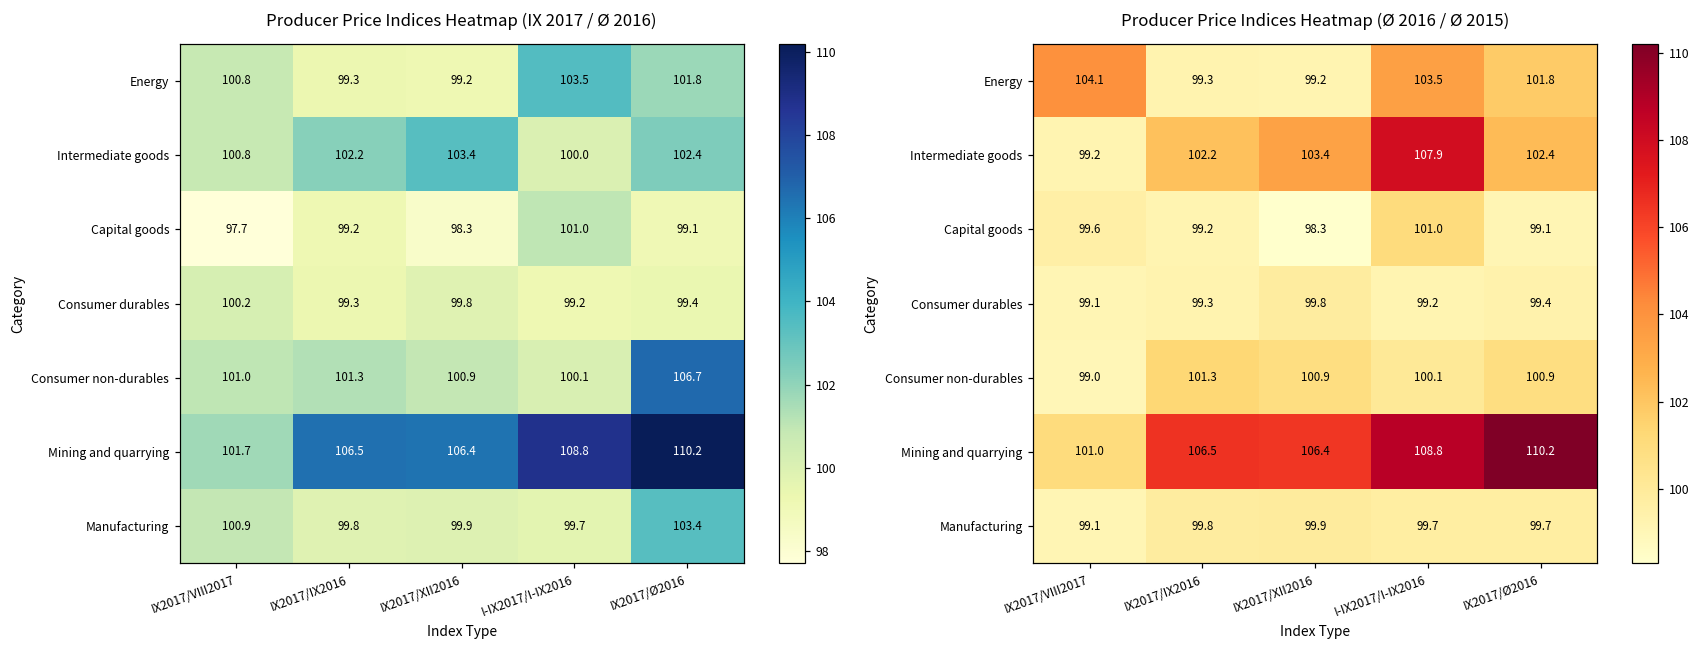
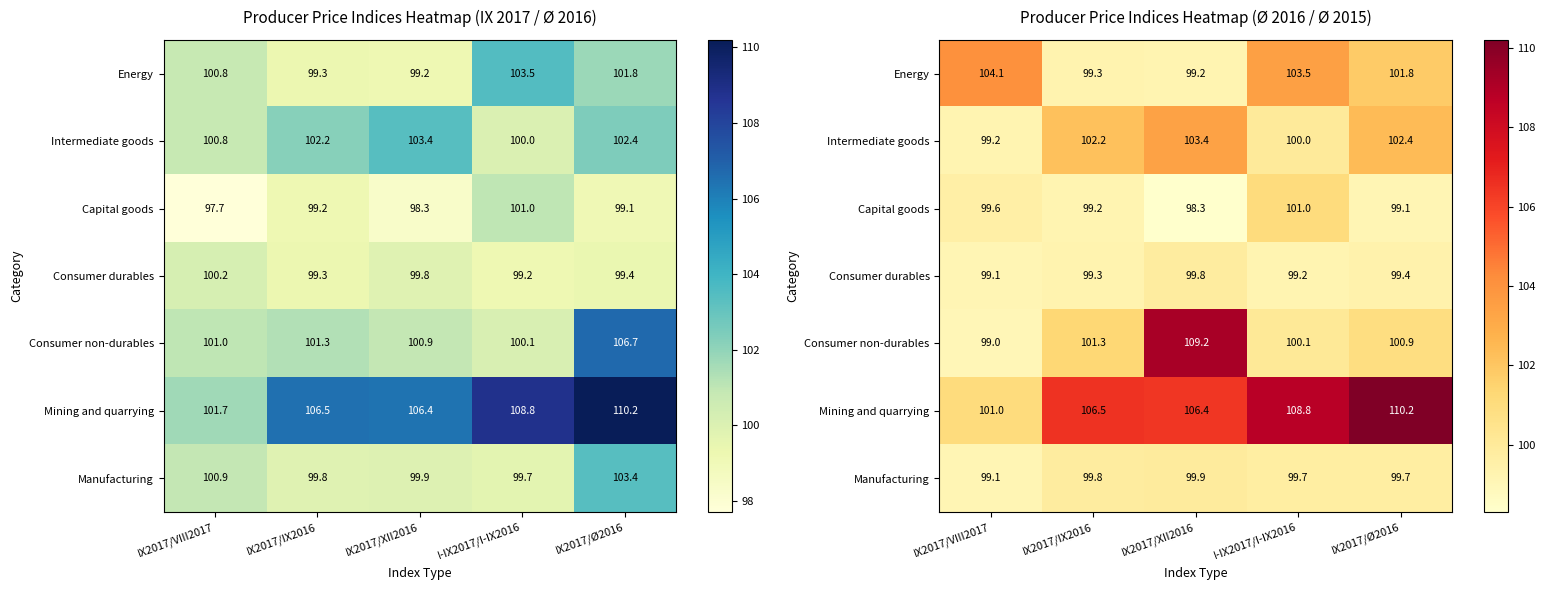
Producer Price Indices Heatmap (Ø 2016 / Ø 2015), Intermediate goods, I-IX2017/I-IX2016: 107.9 -> 100.0
Producer Price Indices Heatmap (Ø 2016 / Ø 2015), Consumer non-durables, IX2017/XII2016: 100.9 -> 109.2
